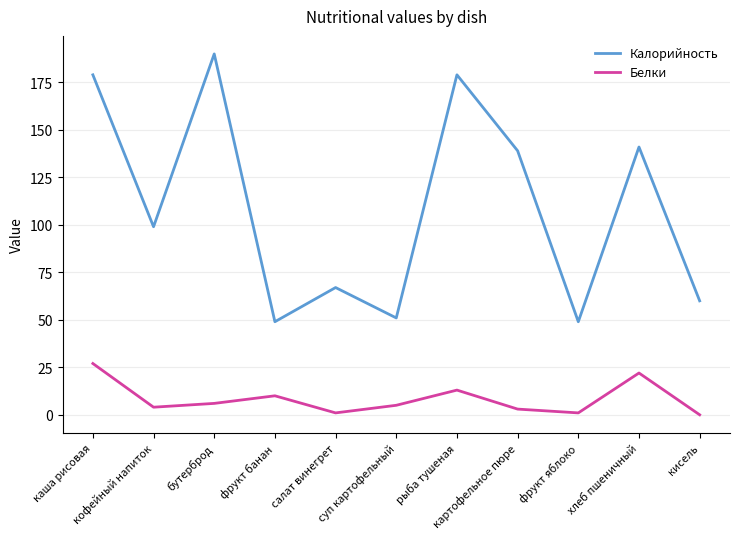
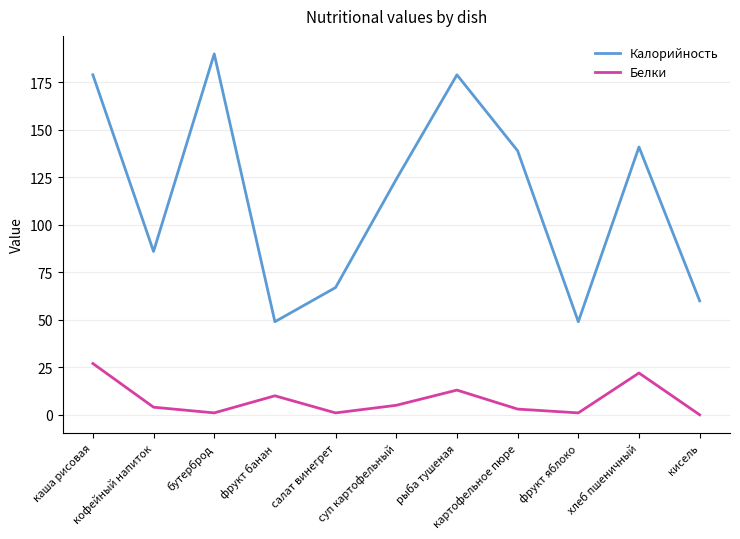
Калорийность, кофейный напиток: 99 -> 86
Белки, бутерброд: 6 -> 1
Калорийность, суп картофельный: 51 -> 124
